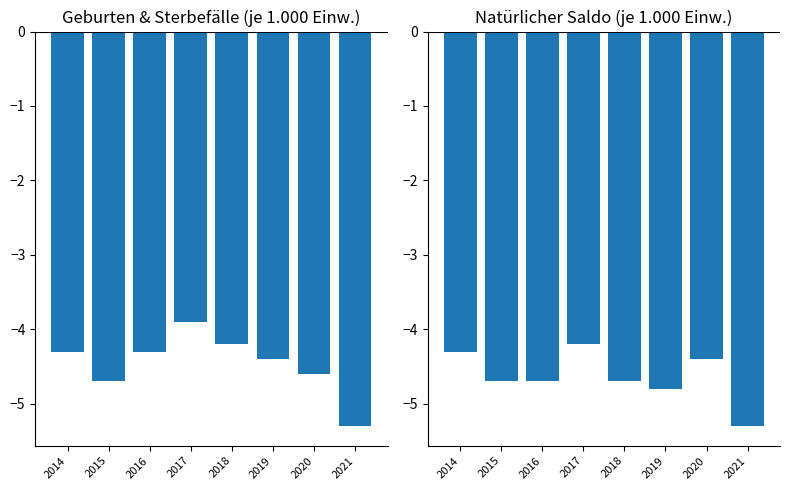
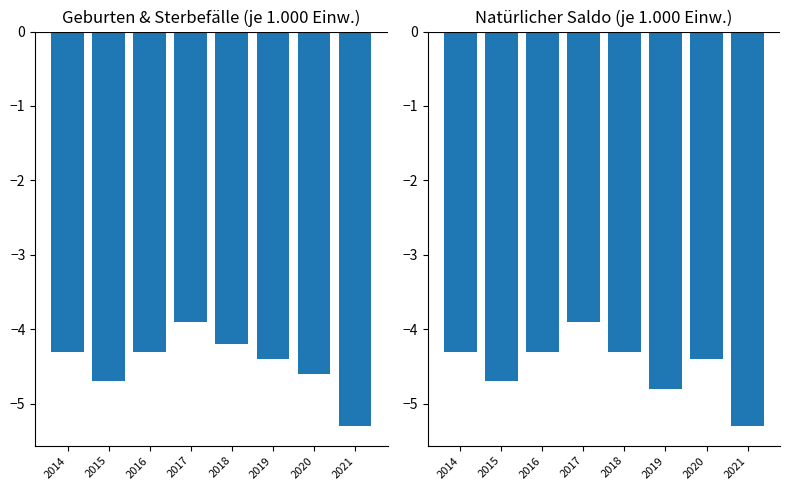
Natürlicher Saldo (je 1.000 Einw.), 2016: -4.7 -> -4.3
Natürlicher Saldo (je 1.000 Einw.), 2017: -4.2 -> -3.9
Natürlicher Saldo (je 1.000 Einw.), 2018: -4.7 -> -4.3
